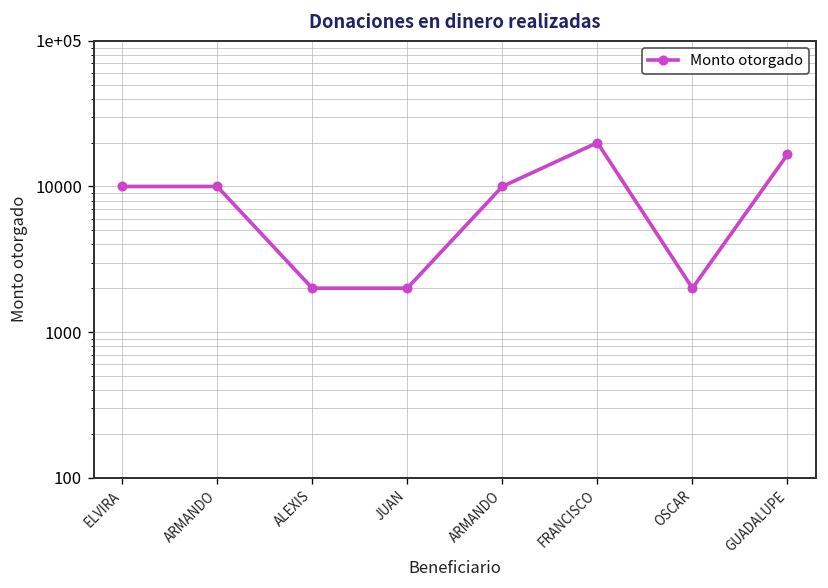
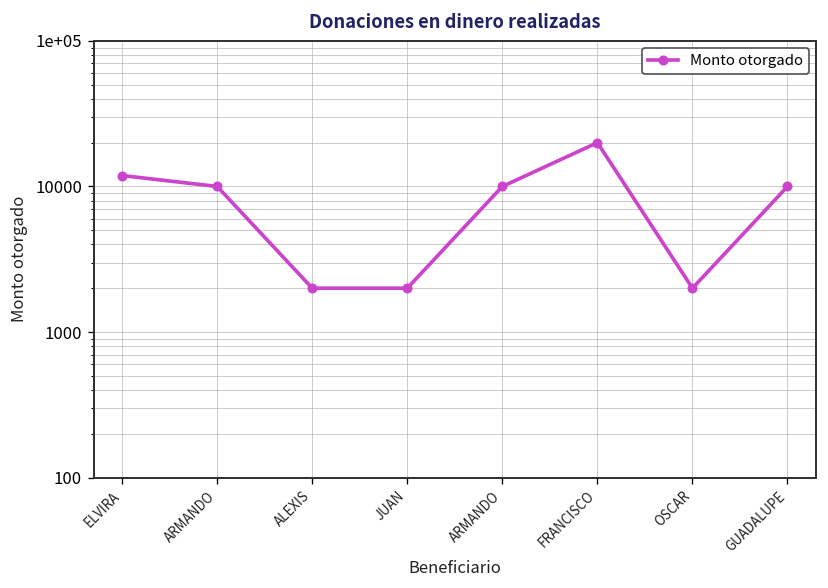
ELVIRA: 10000 -> 12000
GUADALUPE: 17000 -> 10000
